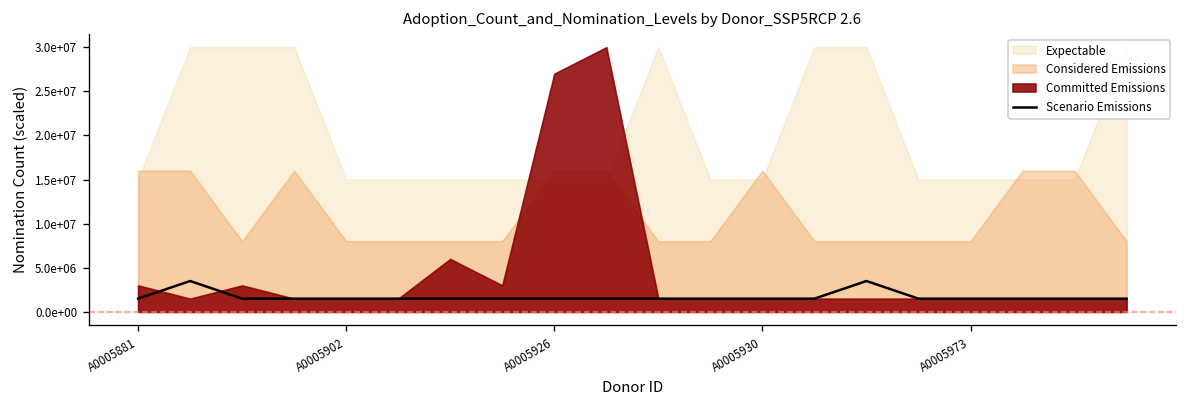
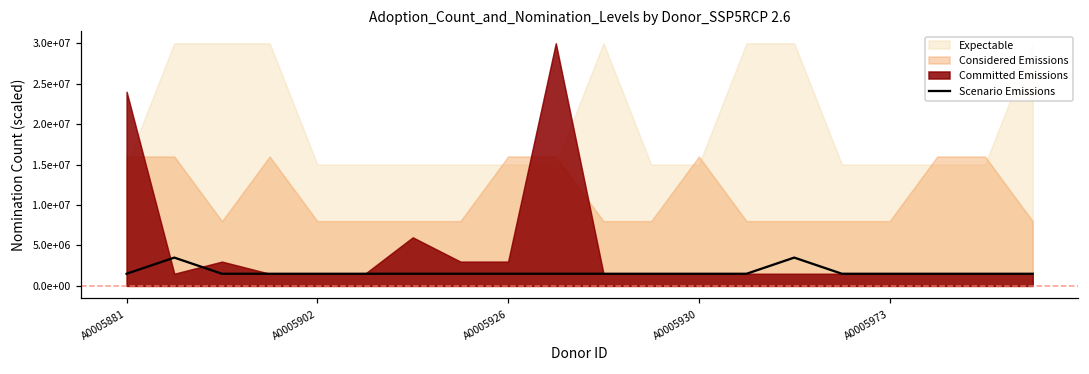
Committed Emissions, A0005881: 3000000 -> 24000000
Committed Emissions, A0005926: 27000000 -> 3000000
